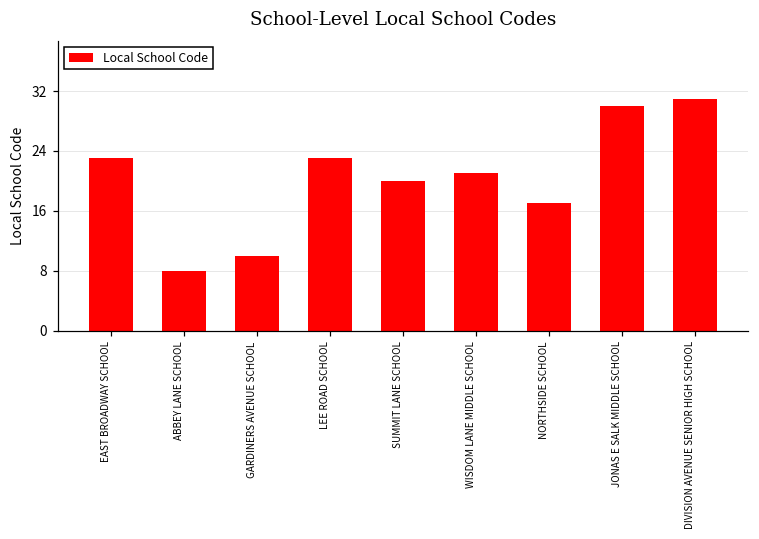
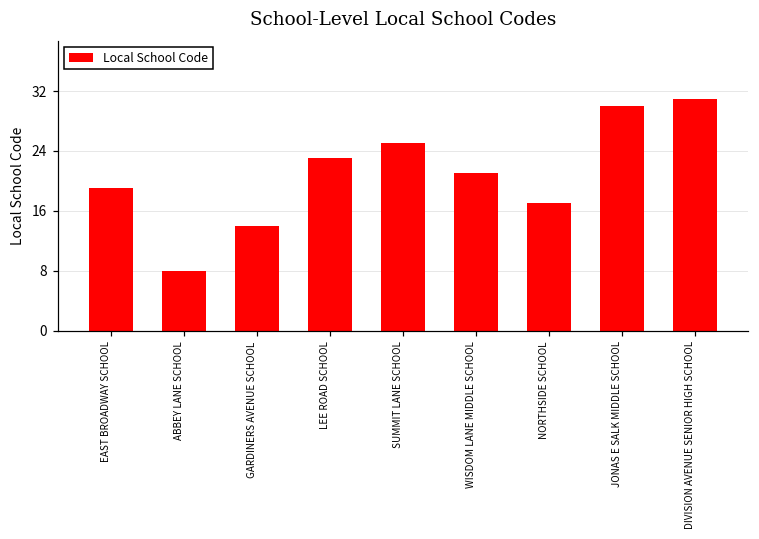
EAST BROADWAY SCHOOL: 23 -> 19
GARDINERS AVENUE SCHOOL: 10 -> 14
SUMMIT LANE SCHOOL: 20 -> 25
